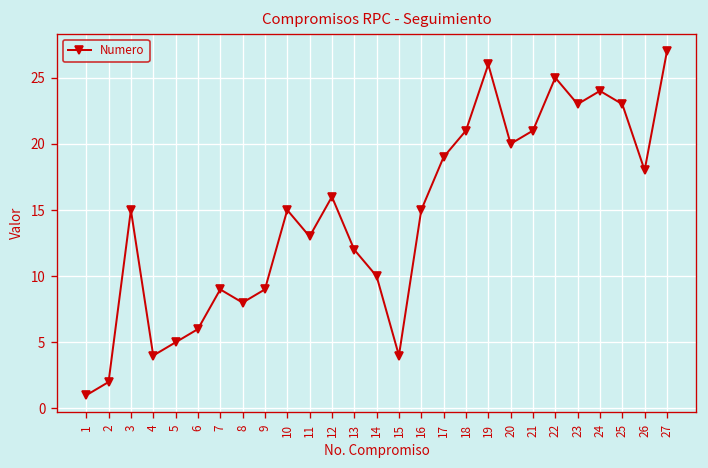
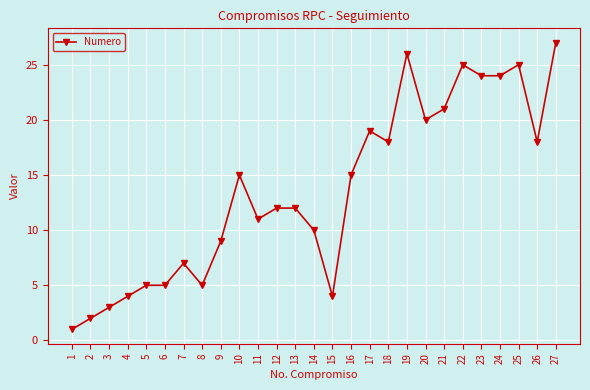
3: 15 -> 3
6: 6 -> 5
7: 9 -> 7
8: 8 -> 5
11: 13 -> 11
12: 16 -> 12
18: 21 -> 18
23: 23 -> 24
25: 23 -> 25
